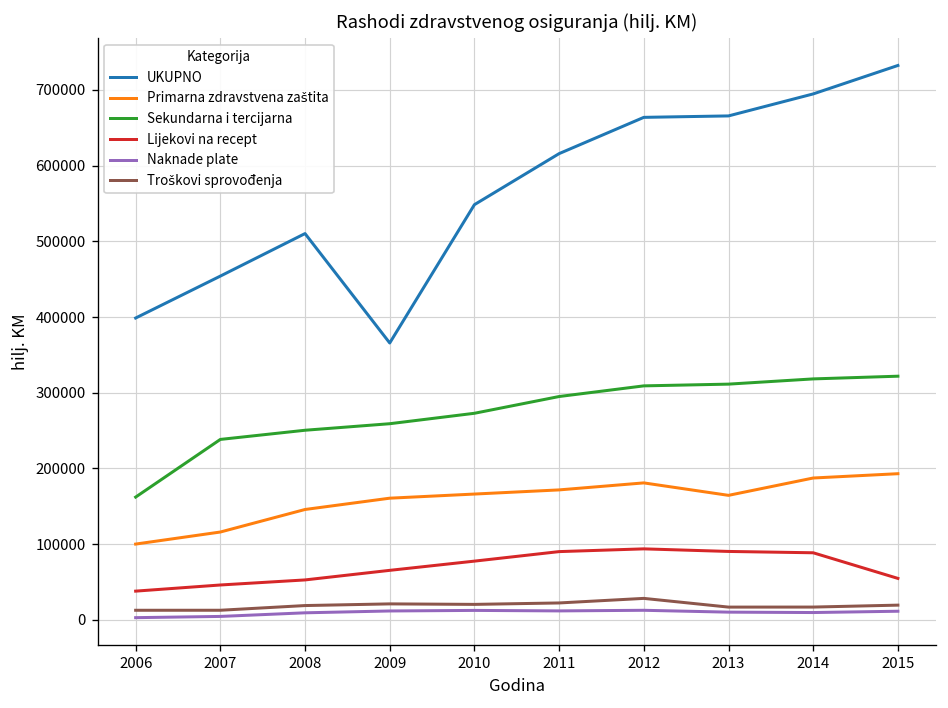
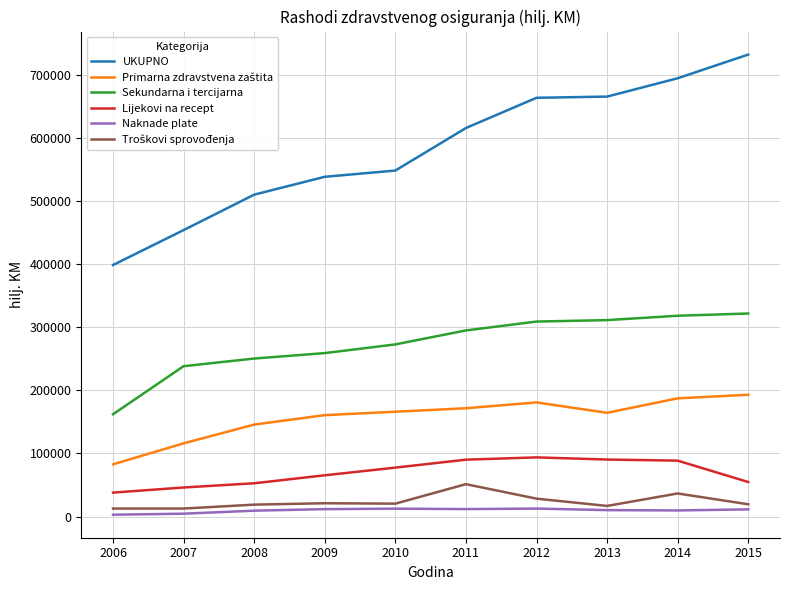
Primarna zdravstvena zaštita, 2006: 100000 -> 80000
UKUPNO, 2009: 370000 -> 540000
Troškovi sprovođenja, 2011: 20000 -> 50000
Troškovi sprovođenja, 2014: 20000 -> 40000
